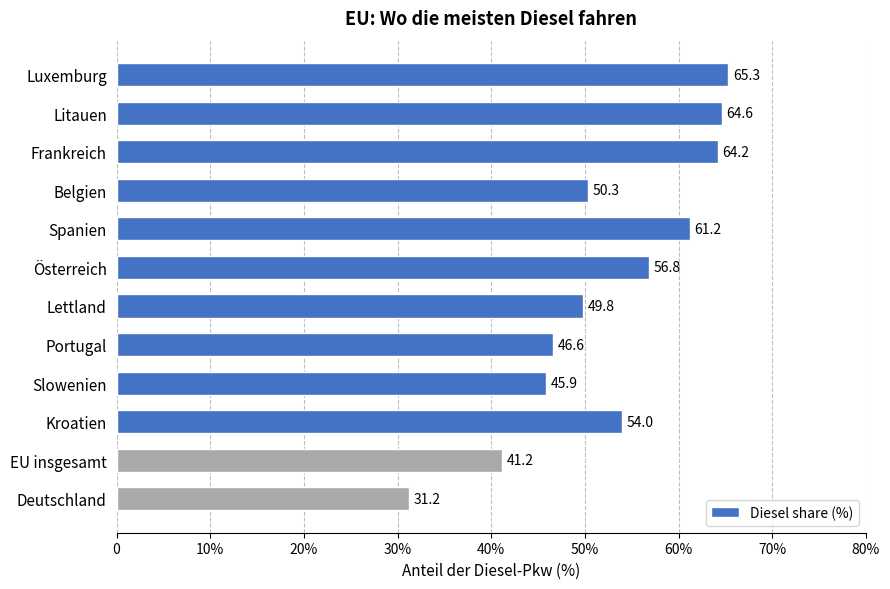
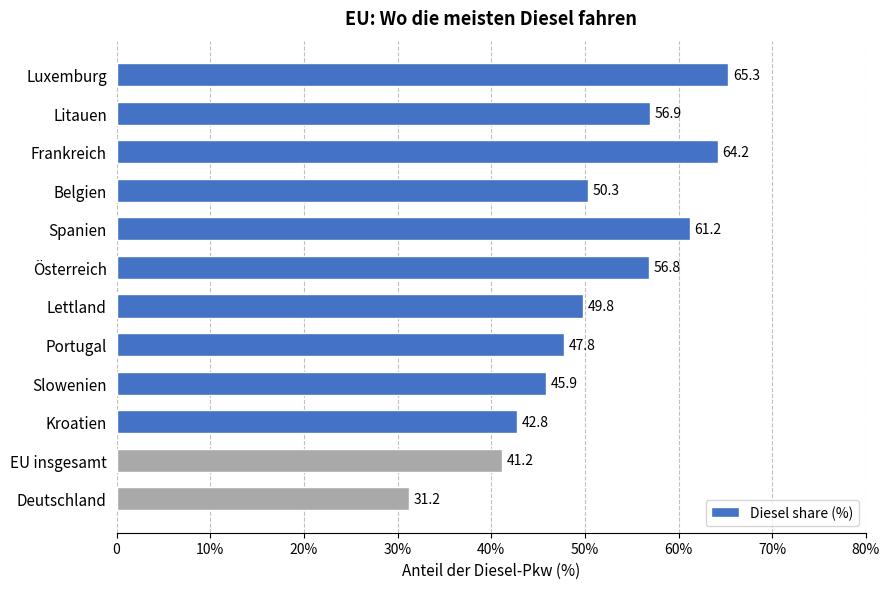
Litauen: 64.6 -> 56.9
Portugal: 46.6 -> 47.8
Kroatien: 54.0 -> 42.8
